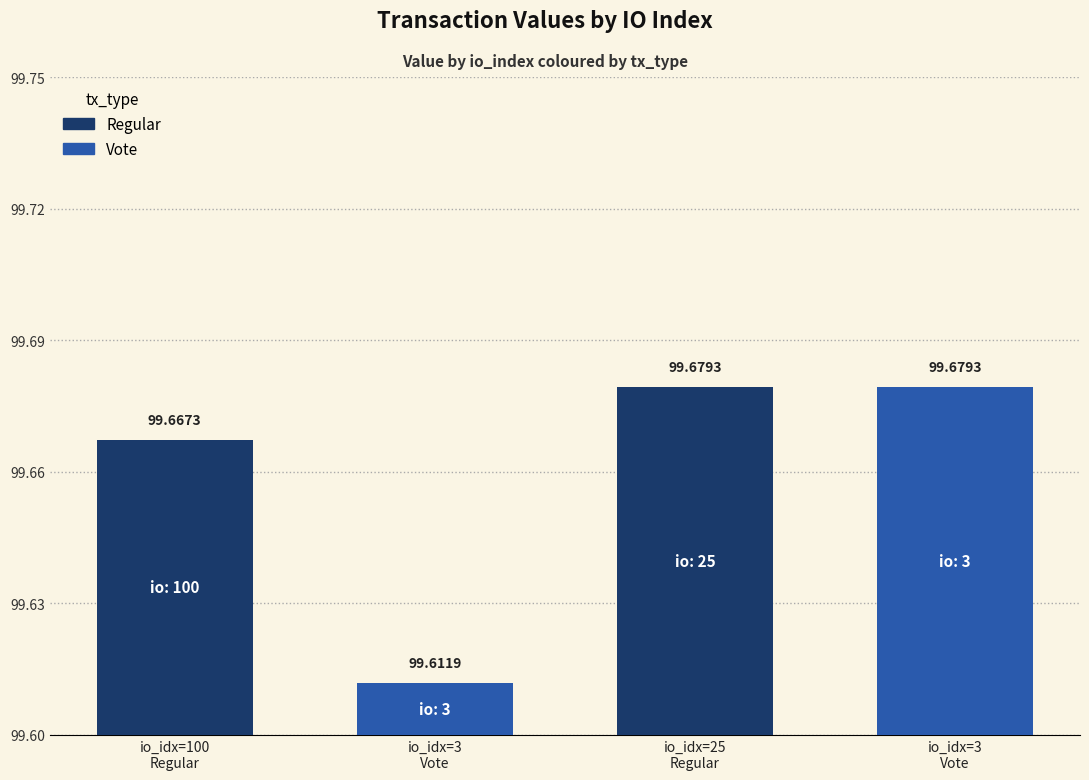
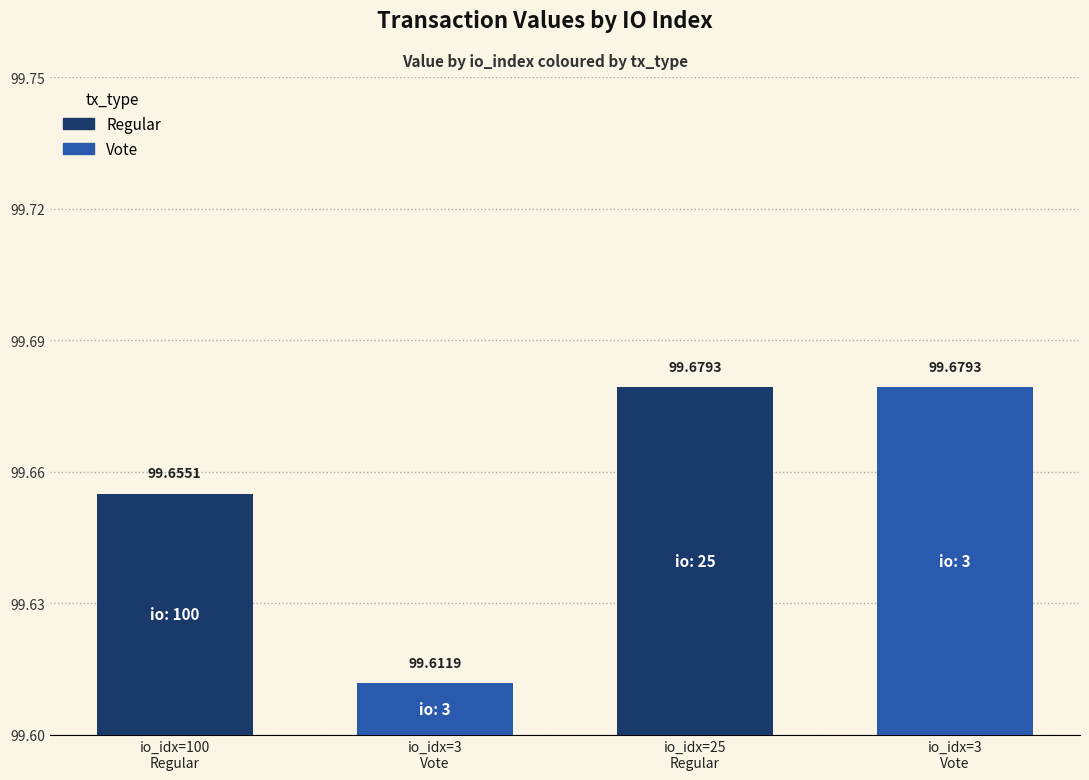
io_idx=100 Regular: 99.6673 -> 99.6551
